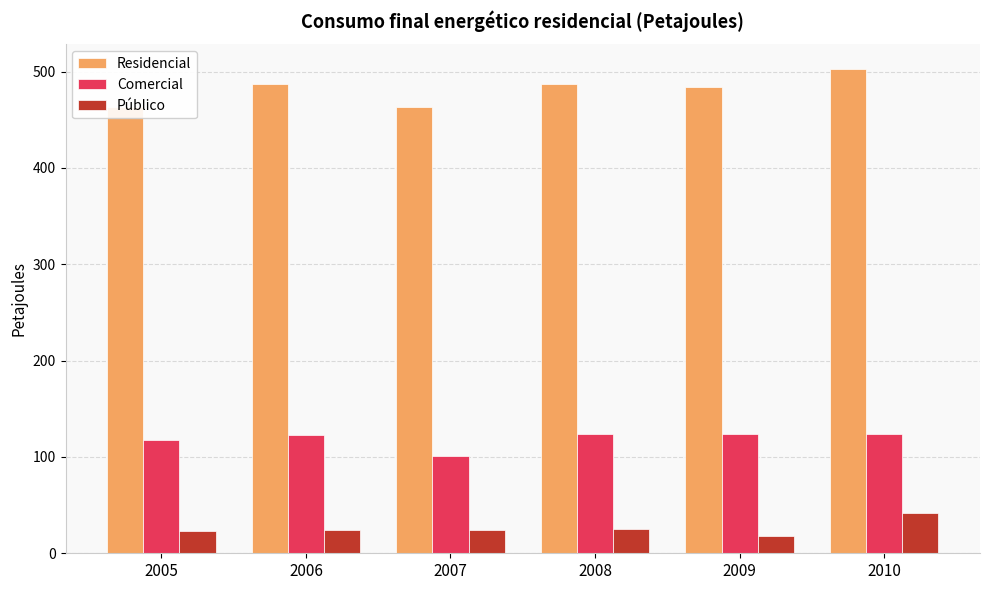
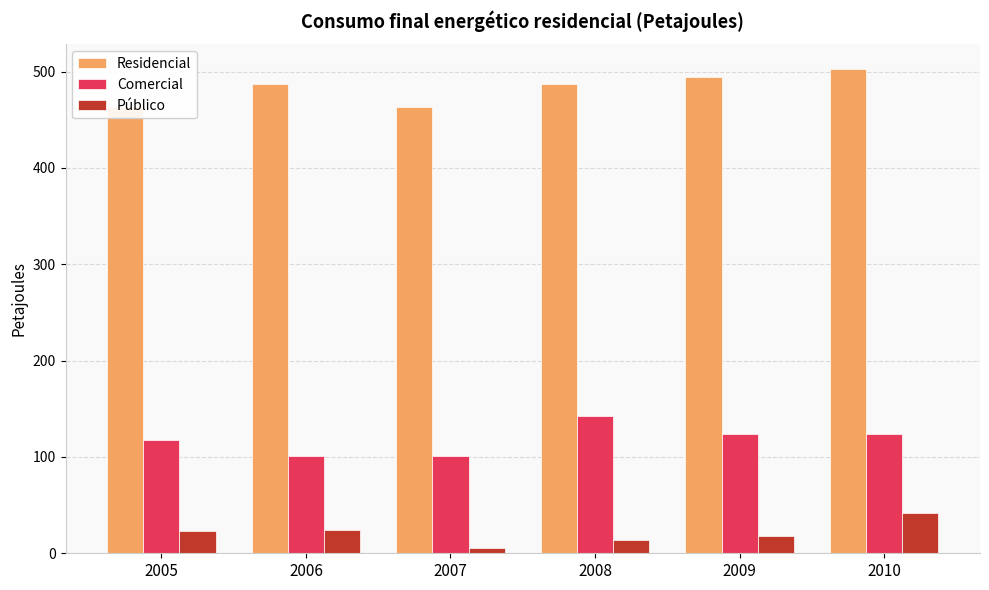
Comercial, 2006: 120 -> 100
Público, 2007: 20 -> 10
Comercial, 2008: 120 -> 140
Público, 2008: 30 -> 10
Residencial, 2009: 480 -> 490
